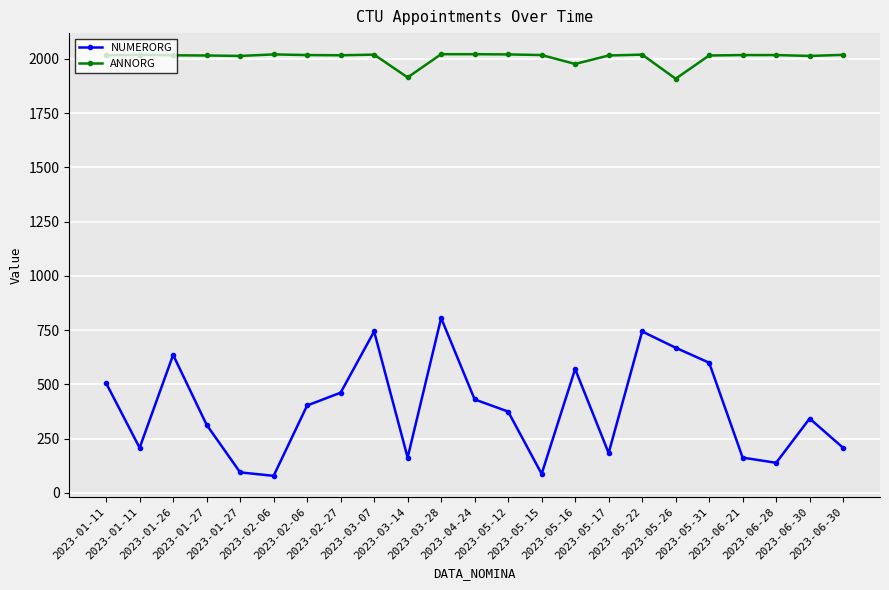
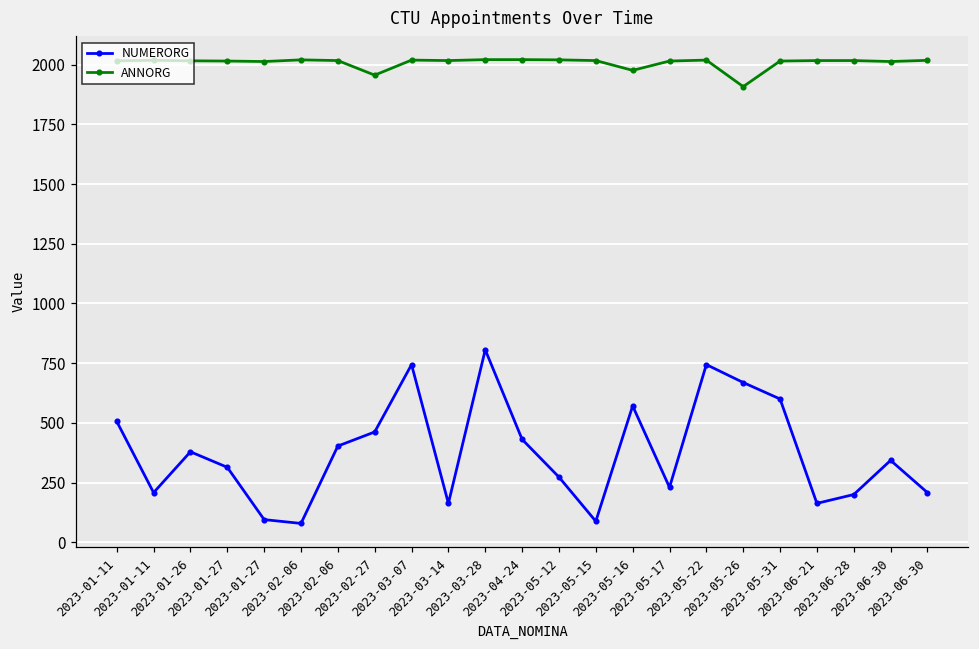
NUMERORG, 2023-01-26: 640 -> 380
ANNORG, 2023-02-27: 2020 -> 1960
ANNORG, 2023-03-14: 1910 -> 2020
NUMERORG, 2023-05-12: 380 -> 270
NUMERORG, 2023-05-17: 180 -> 230
NUMERORG, 2023-06-28: 140 -> 200
